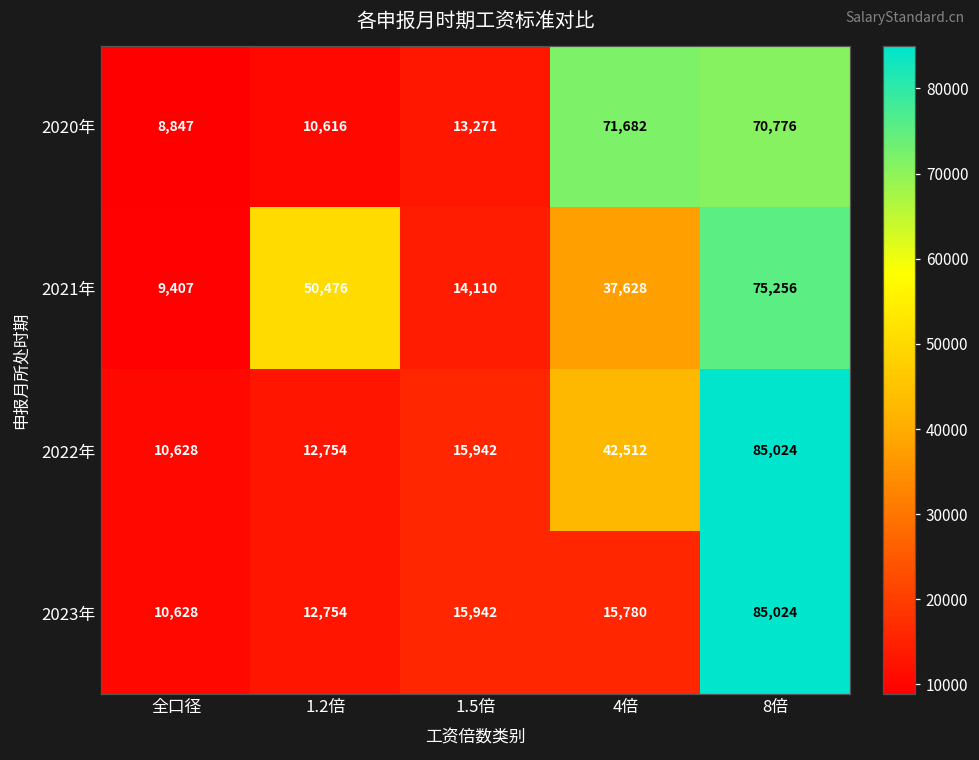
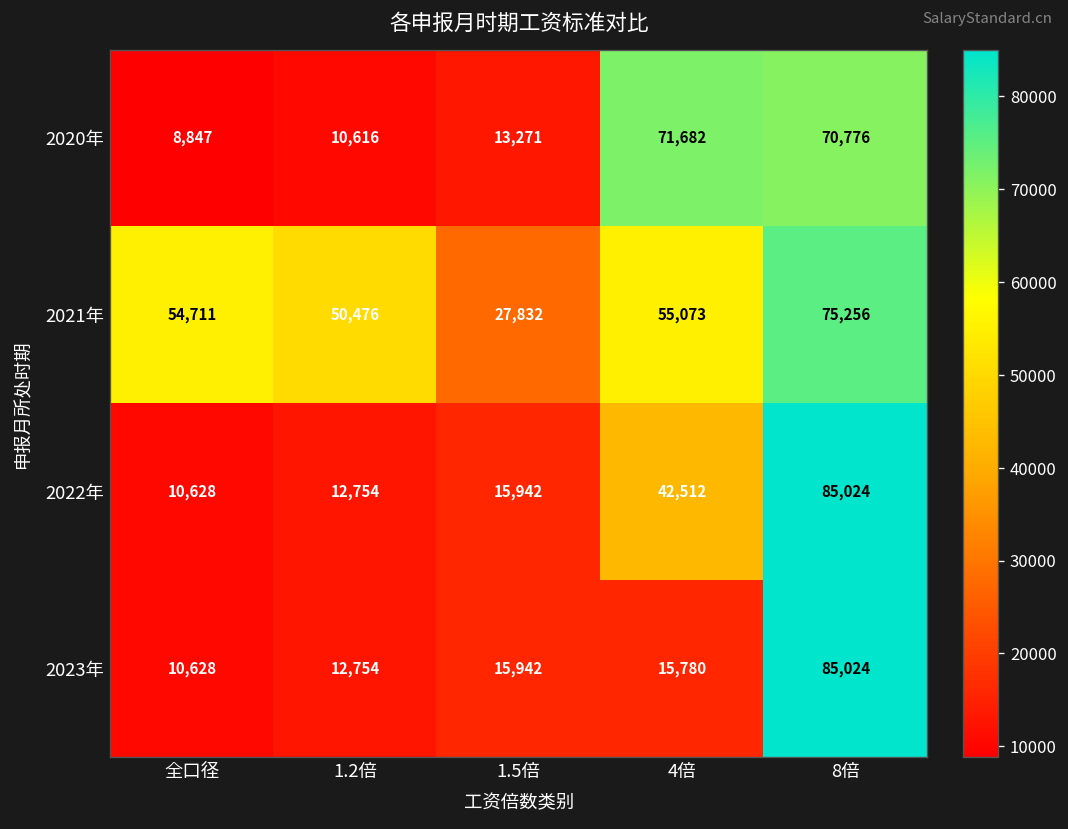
2021年, 全口径: 9,407 -> 54,711
2021年, 1.5倍: 14,110 -> 27,832
2021年, 4倍: 37,628 -> 55,073
